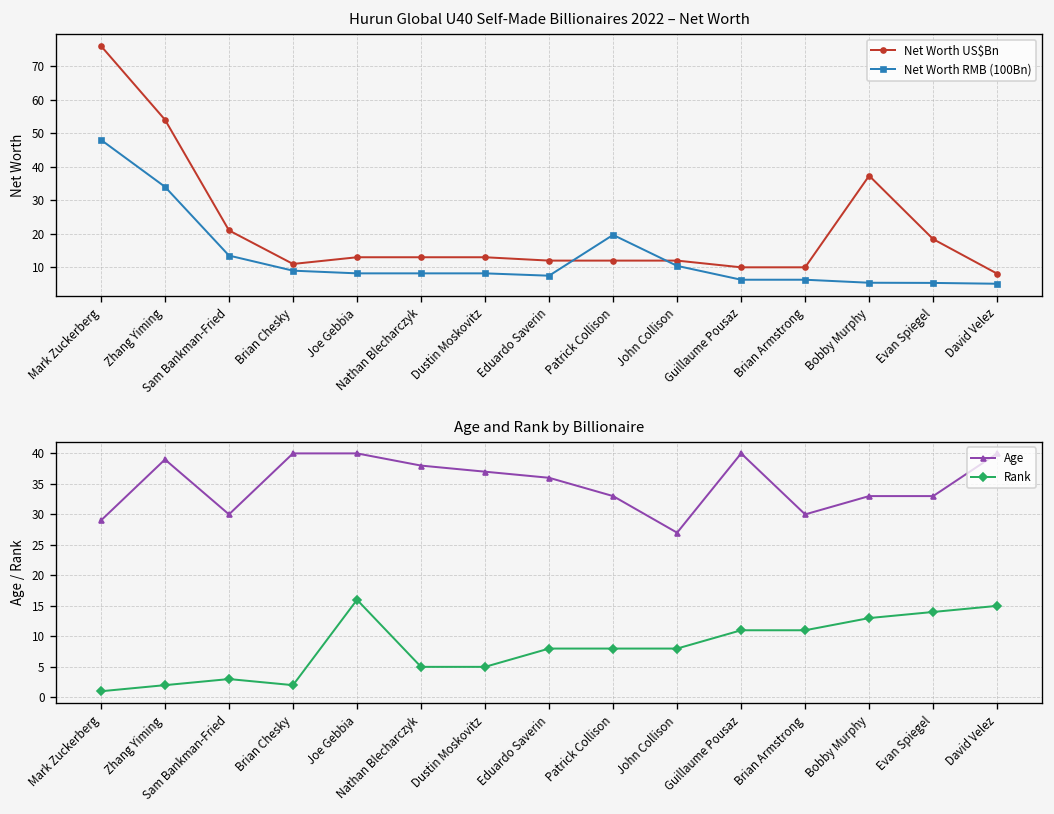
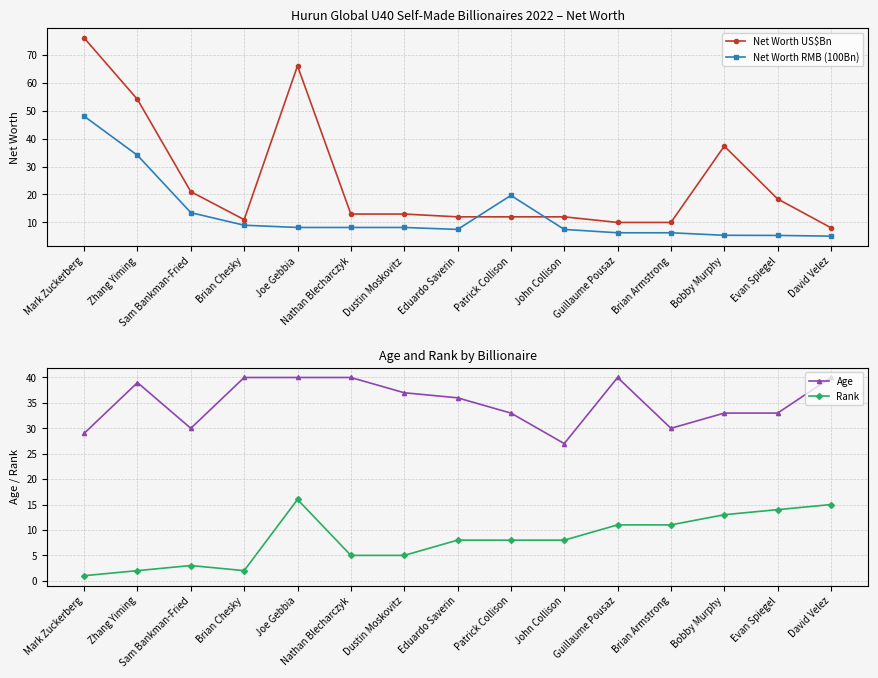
Hurun Global U40 Self-Made Billionaires 2022 – Net Worth, Net Worth US$Bn, Joe Gebbia: 13 -> 66
Hurun Global U40 Self-Made Billionaires 2022 – Net Worth, Net Worth RMB (100Bn), John Collison: 10 -> 8
Age and Rank by Billionaire, Age, Nathan Blecharczyk: 38 -> 40
